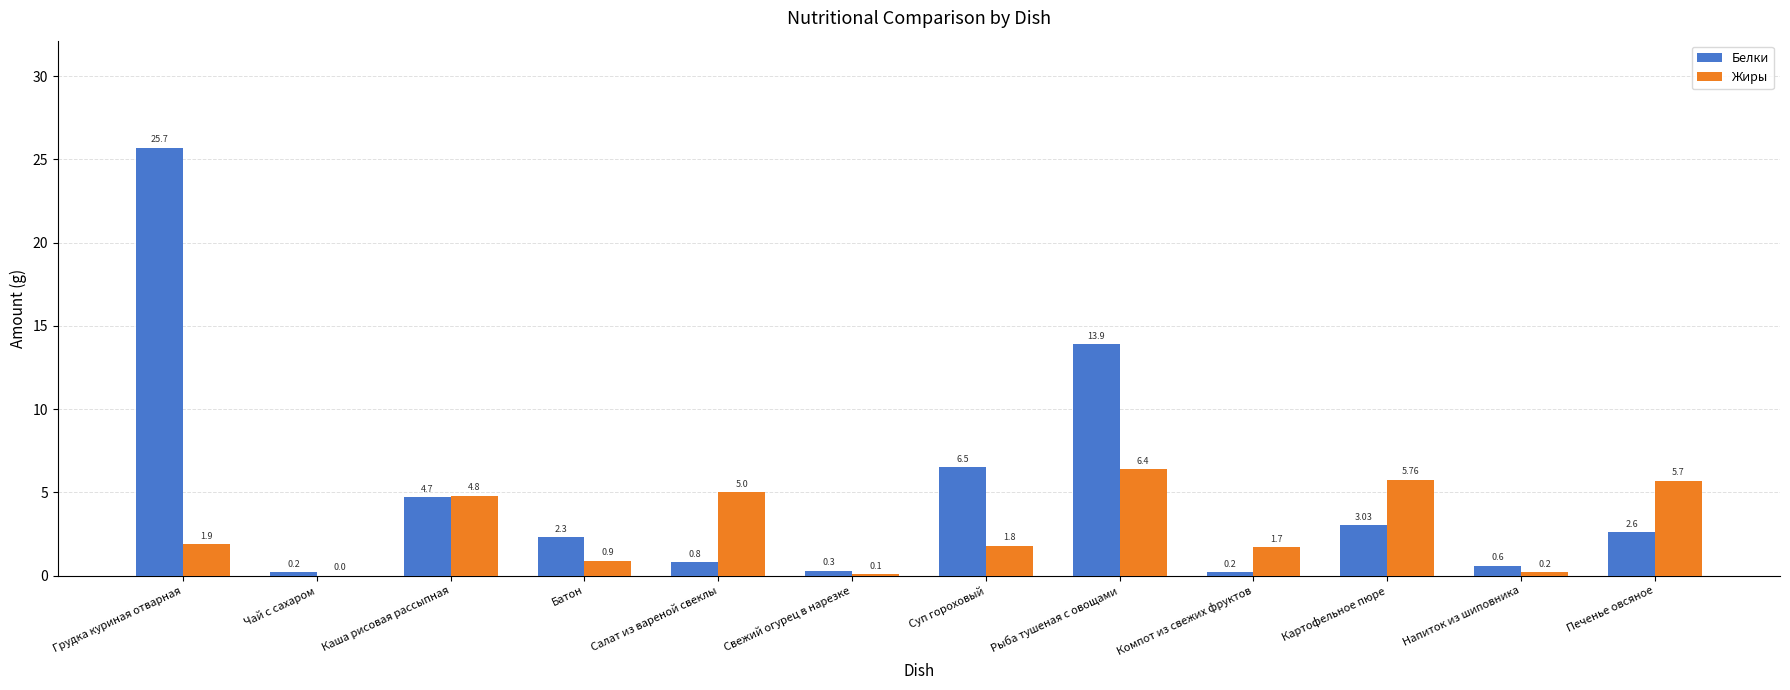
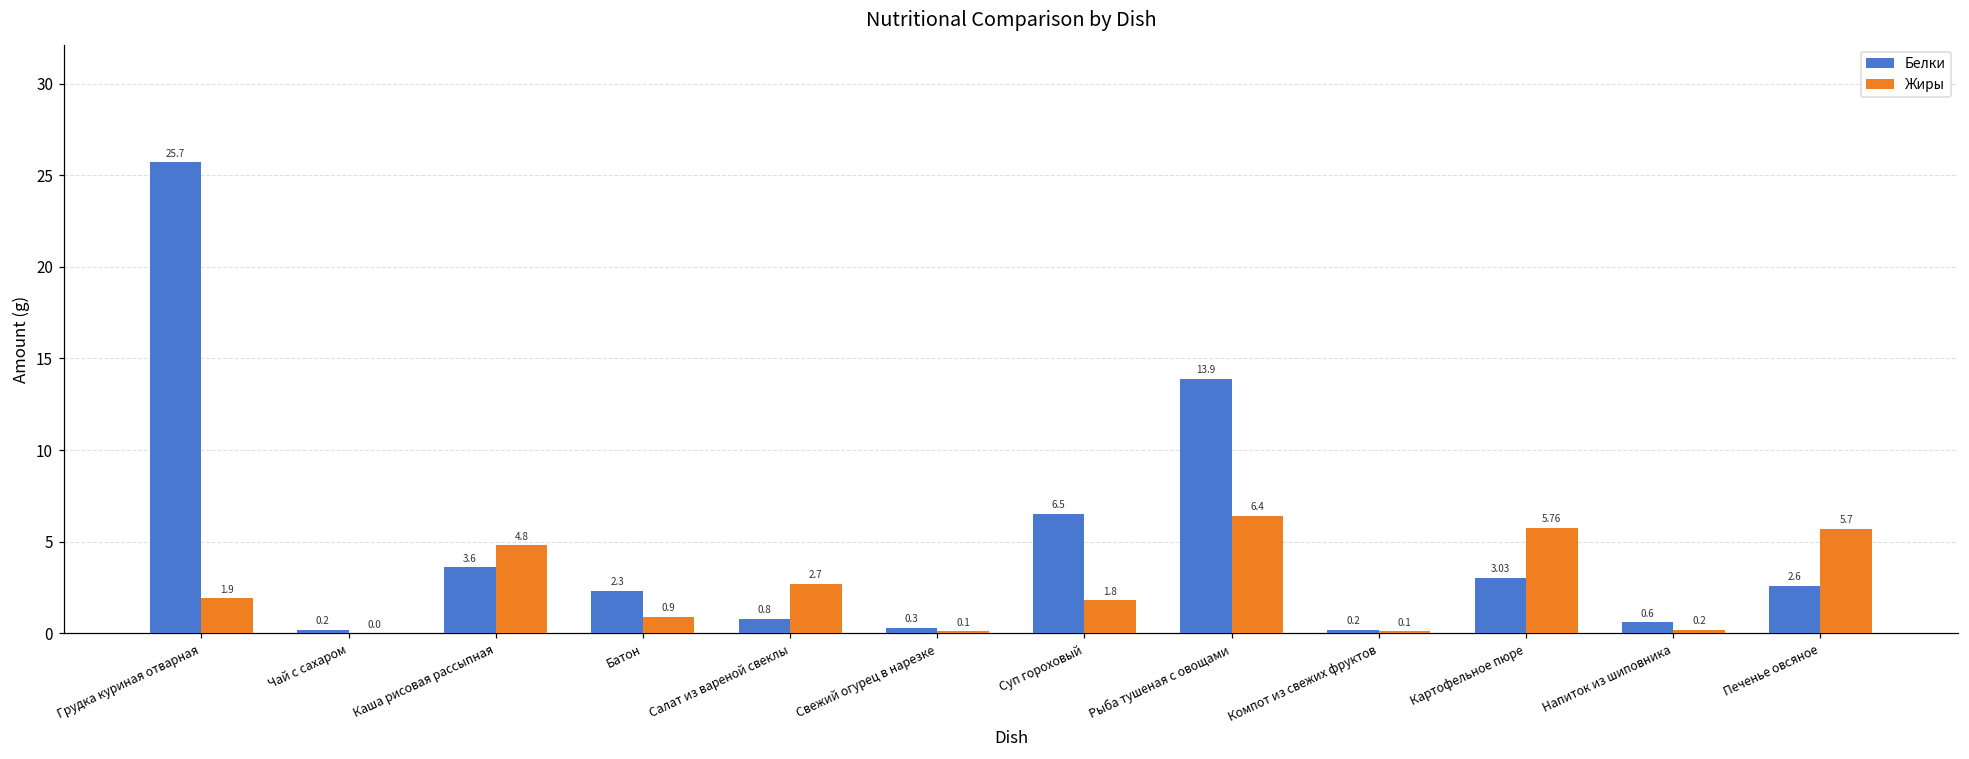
Белки, Каша рисовая рассыпная: 4.7 -> 3.6
Жиры, Салат из вареной свеклы: 5.0 -> 2.7
Жиры, Компот из свежих фруктов: 1.7 -> 0.1
